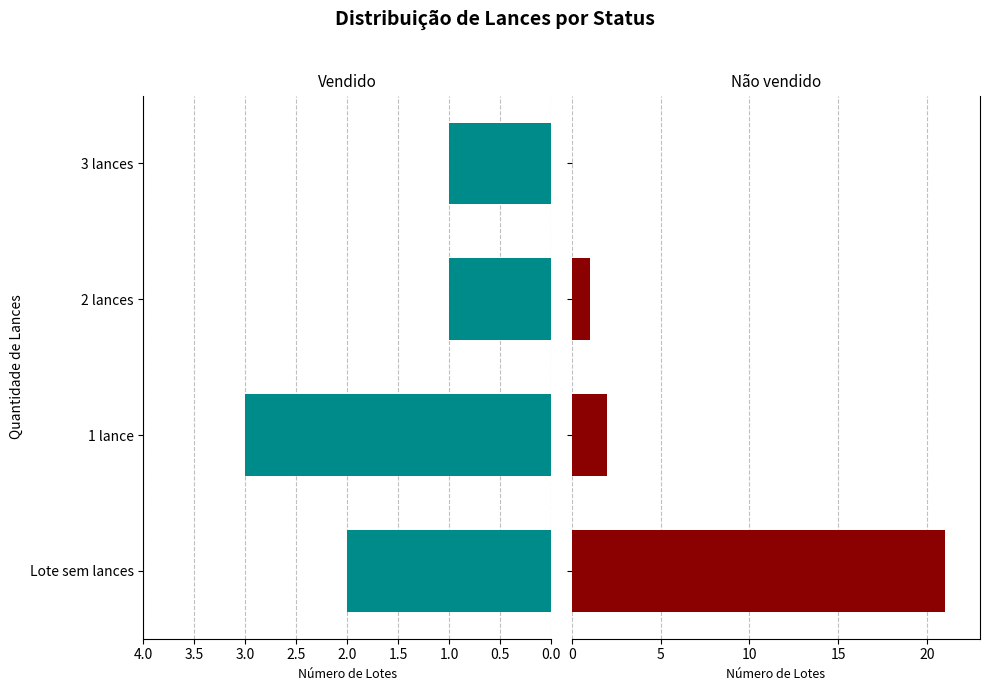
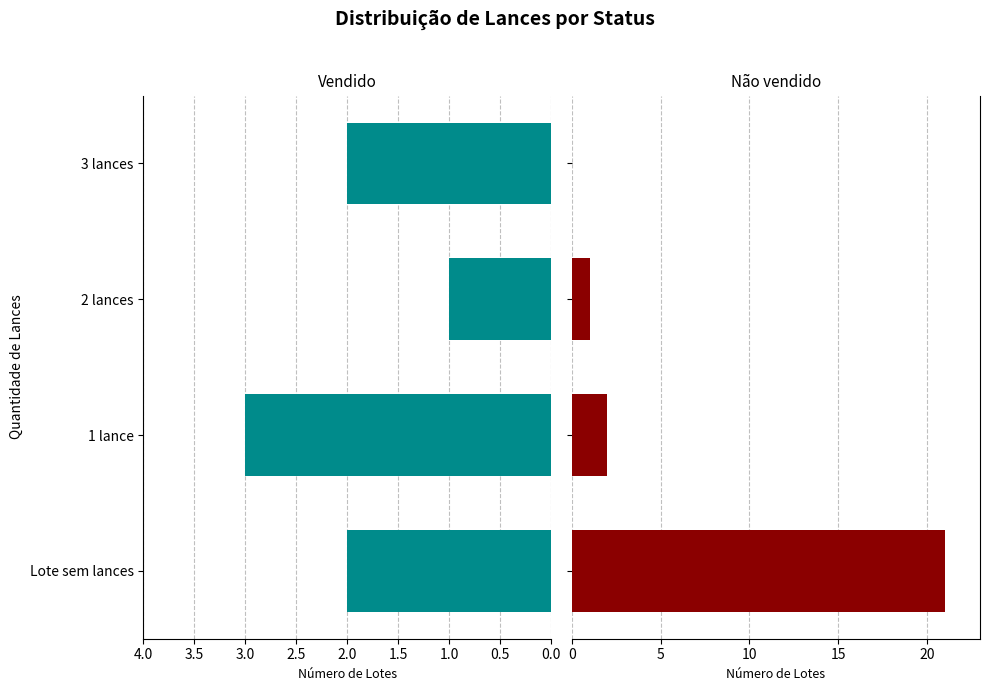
Vendido, 3 lances: 1 -> 2
